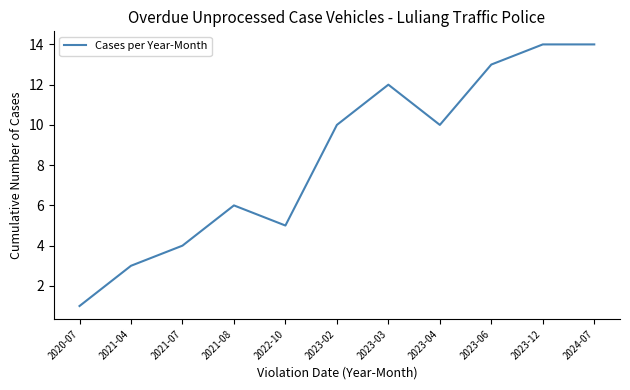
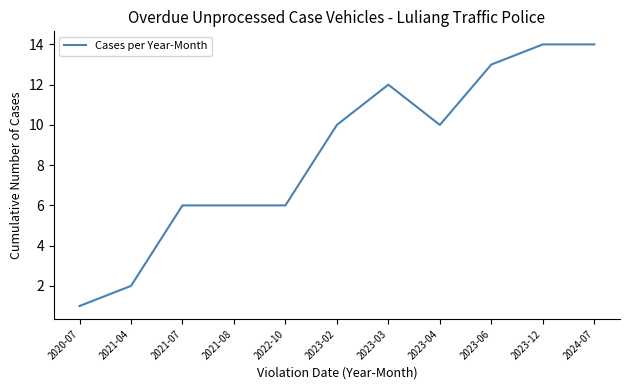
2021-04: 3 -> 2
2021-07: 4 -> 6
2022-10: 5 -> 6
